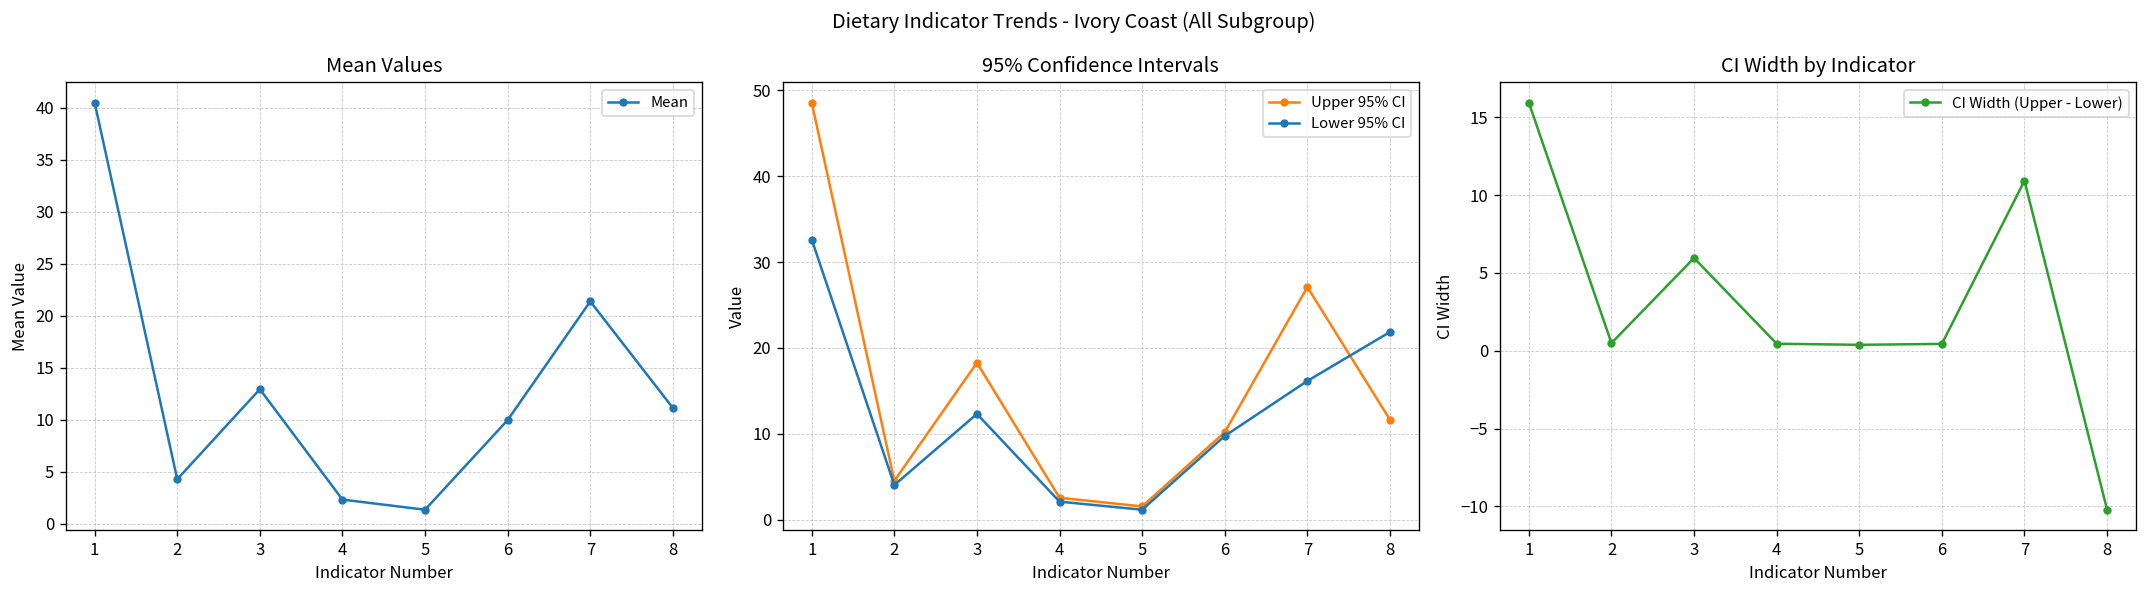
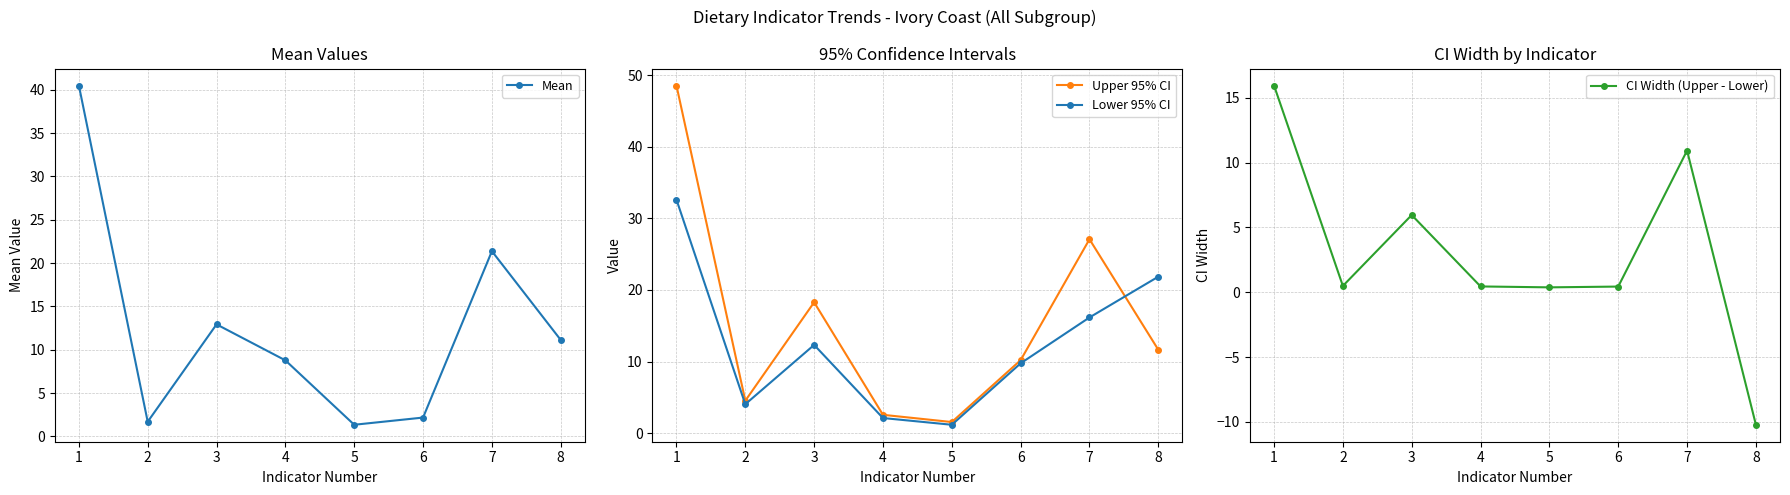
Mean Values, 2: 4 -> 2
Mean Values, 4: 2 -> 9
Mean Values, 6: 10 -> 2
